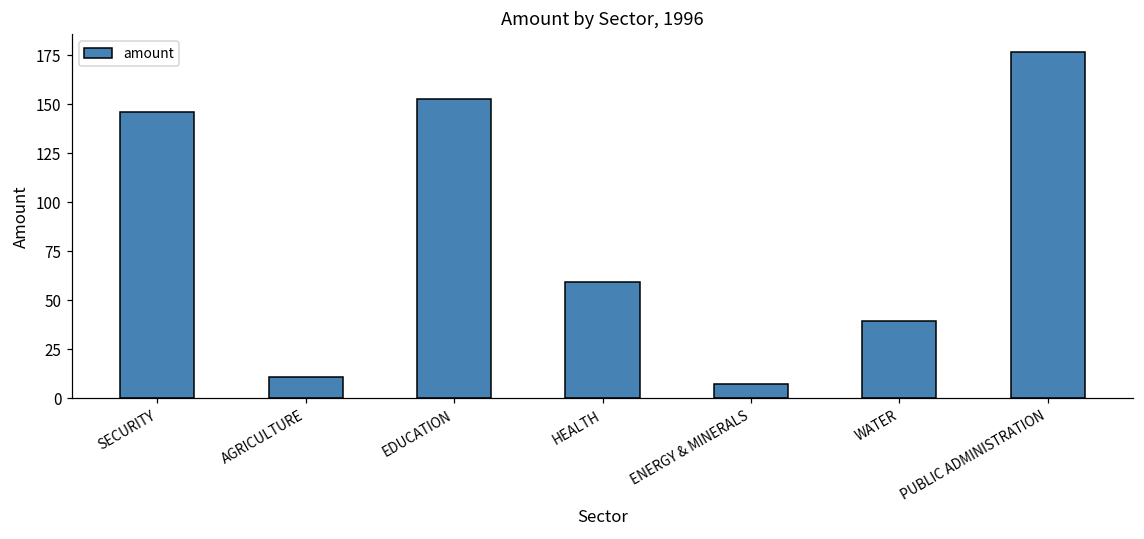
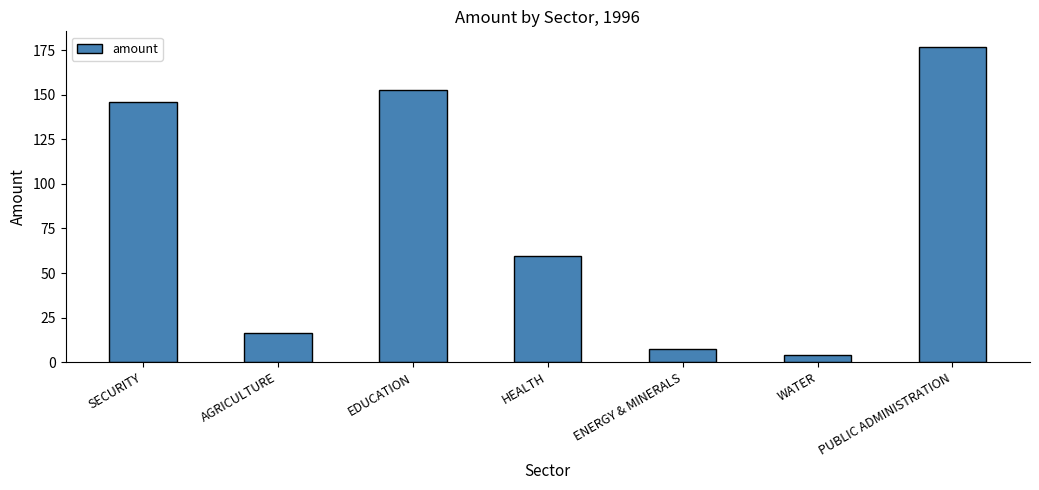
AGRICULTURE: 11 -> 17
WATER: 39 -> 4
